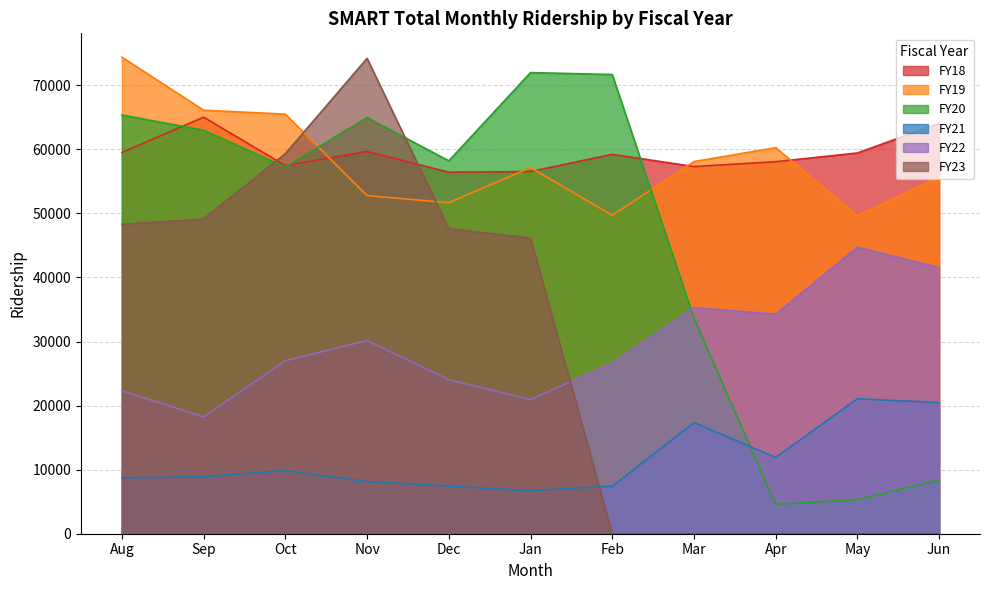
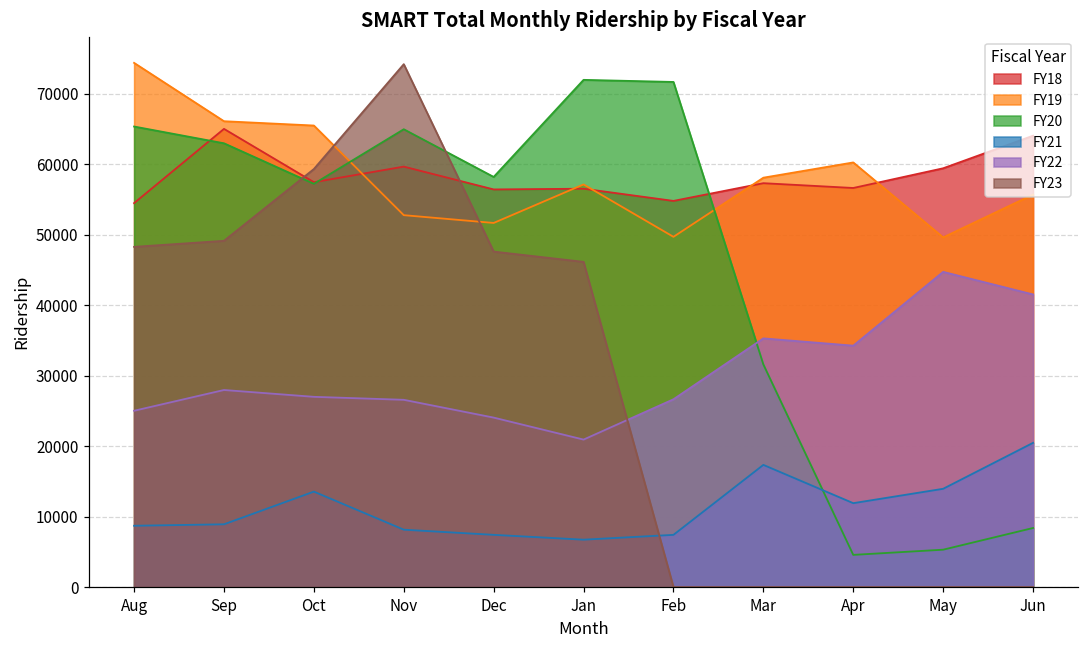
FY18, Aug: 60000 -> 54000
FY22, Aug: 22000 -> 25000
FY22, Sep: 18000 -> 28000
FY21, Oct: 10000 -> 14000
FY22, Nov: 30000 -> 27000
FY18, Feb: 59000 -> 55000
FY20, Mar: 34000 -> 32000
FY18, Apr: 58000 -> 57000
FY21, May: 21000 -> 14000
